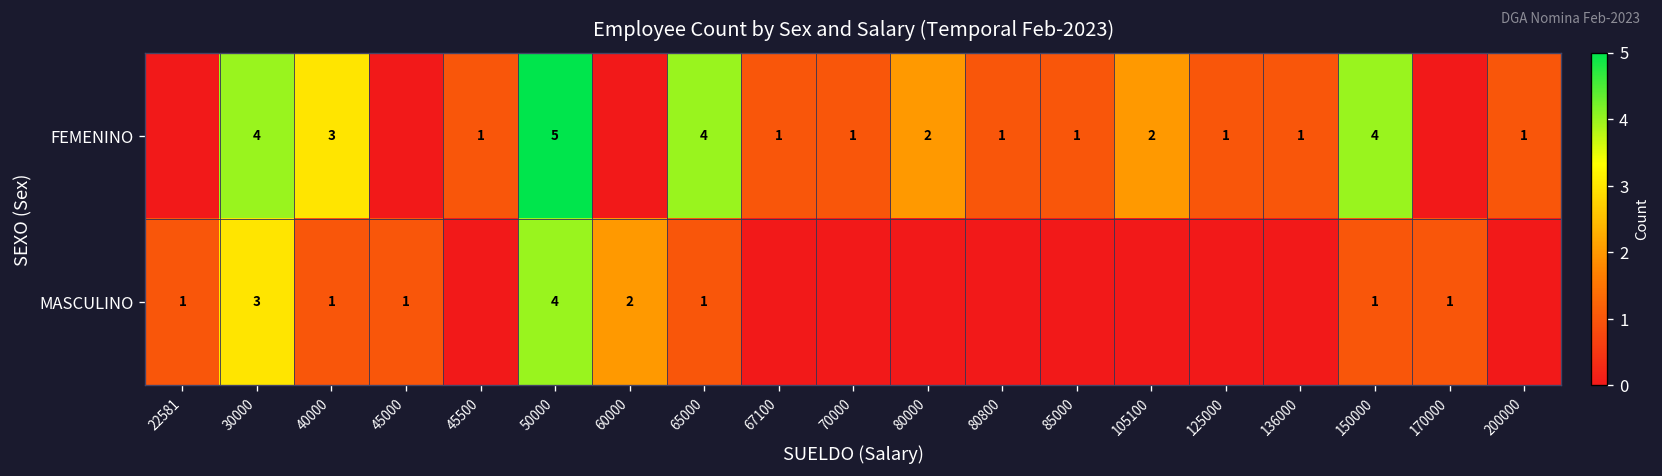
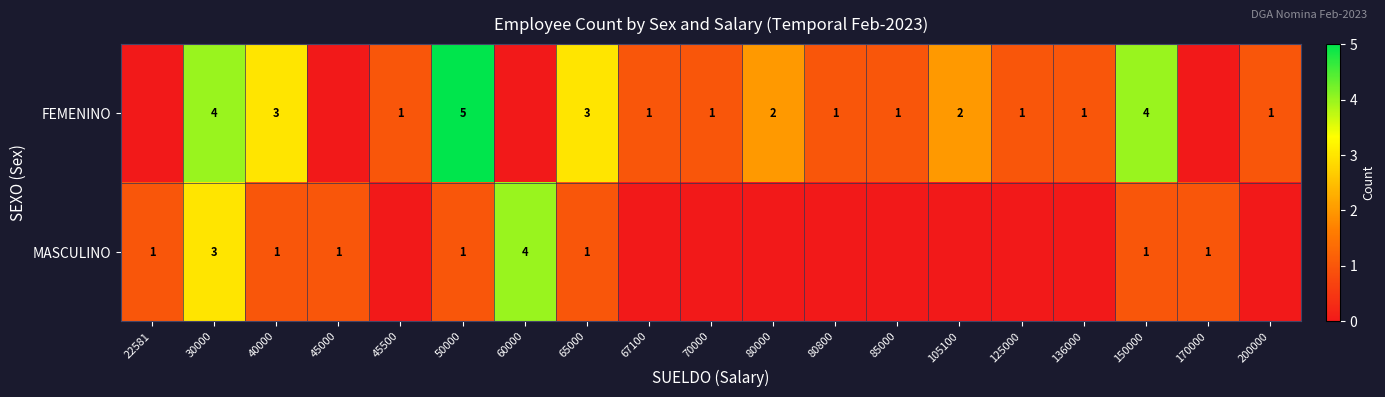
FEMENINO, 65000: 4 -> 3
MASCULINO, 50000: 4 -> 1
MASCULINO, 60000: 2 -> 4
